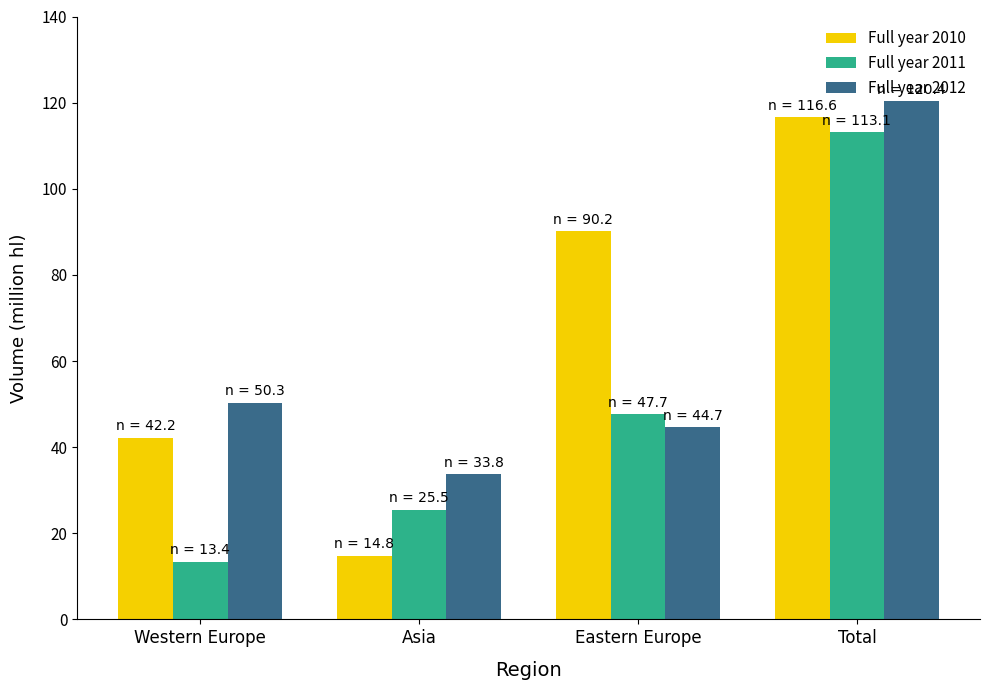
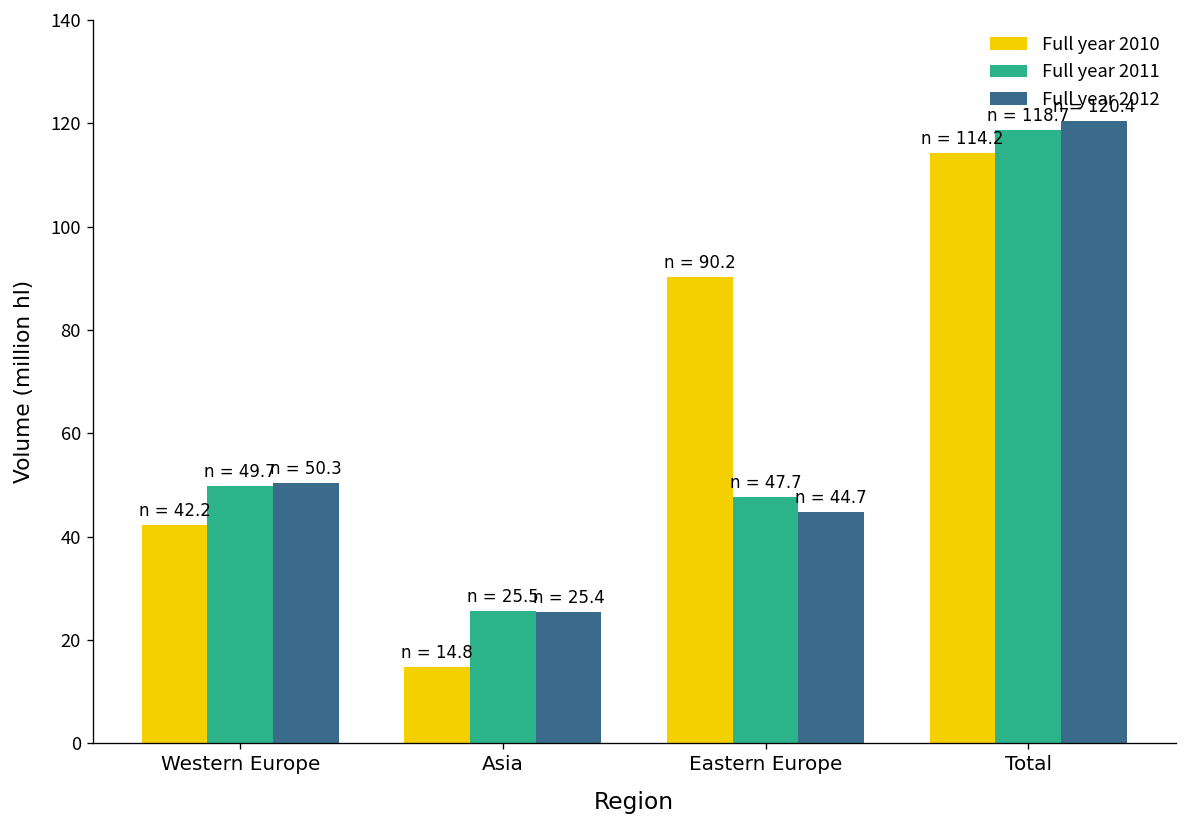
Full year 2011, Western Europe: 13.4 -> 49.7
Full year 2012, Asia: 33.8 -> 25.4
Full year 2010, Total: 116.6 -> 114.2
Full year 2011, Total: 113.1 -> 118.7
